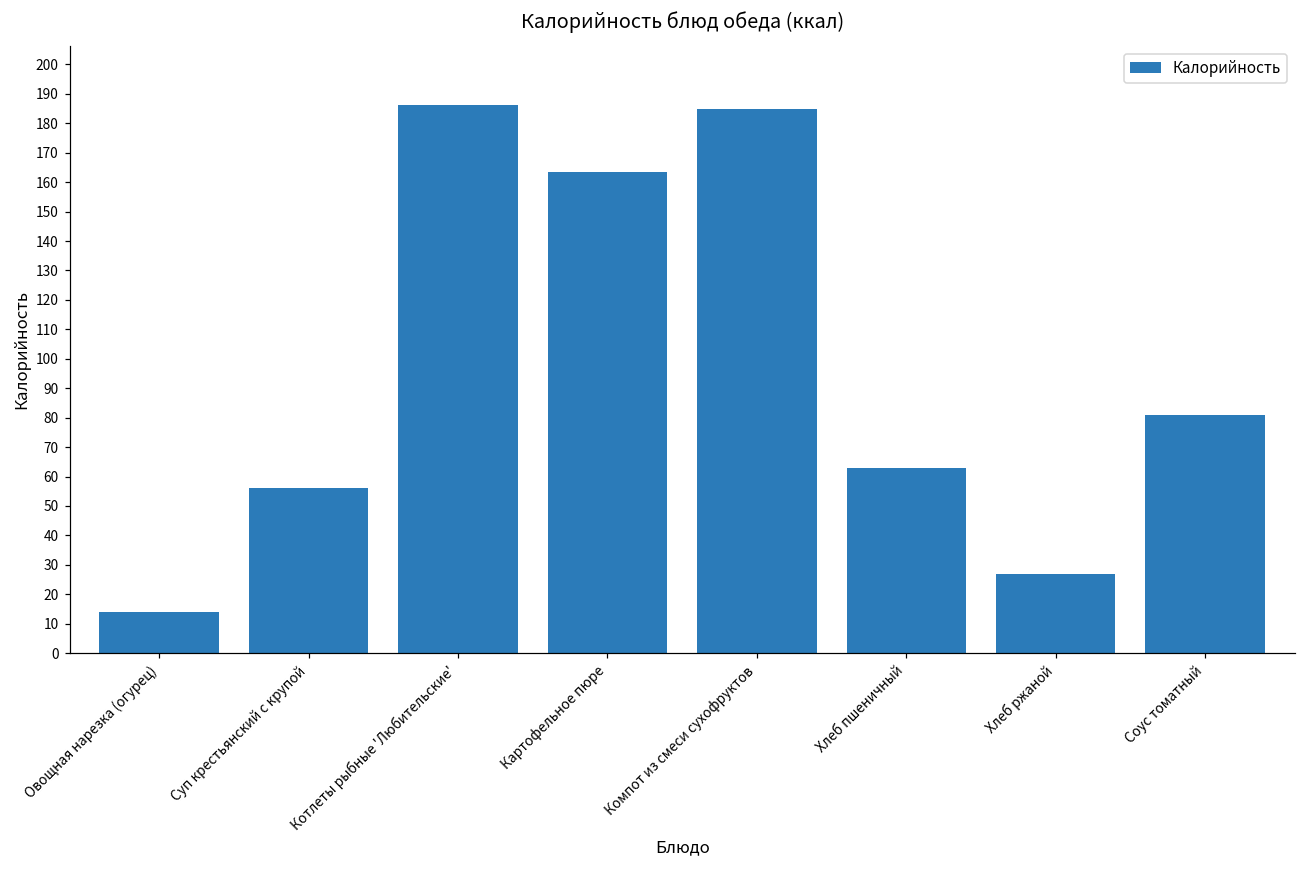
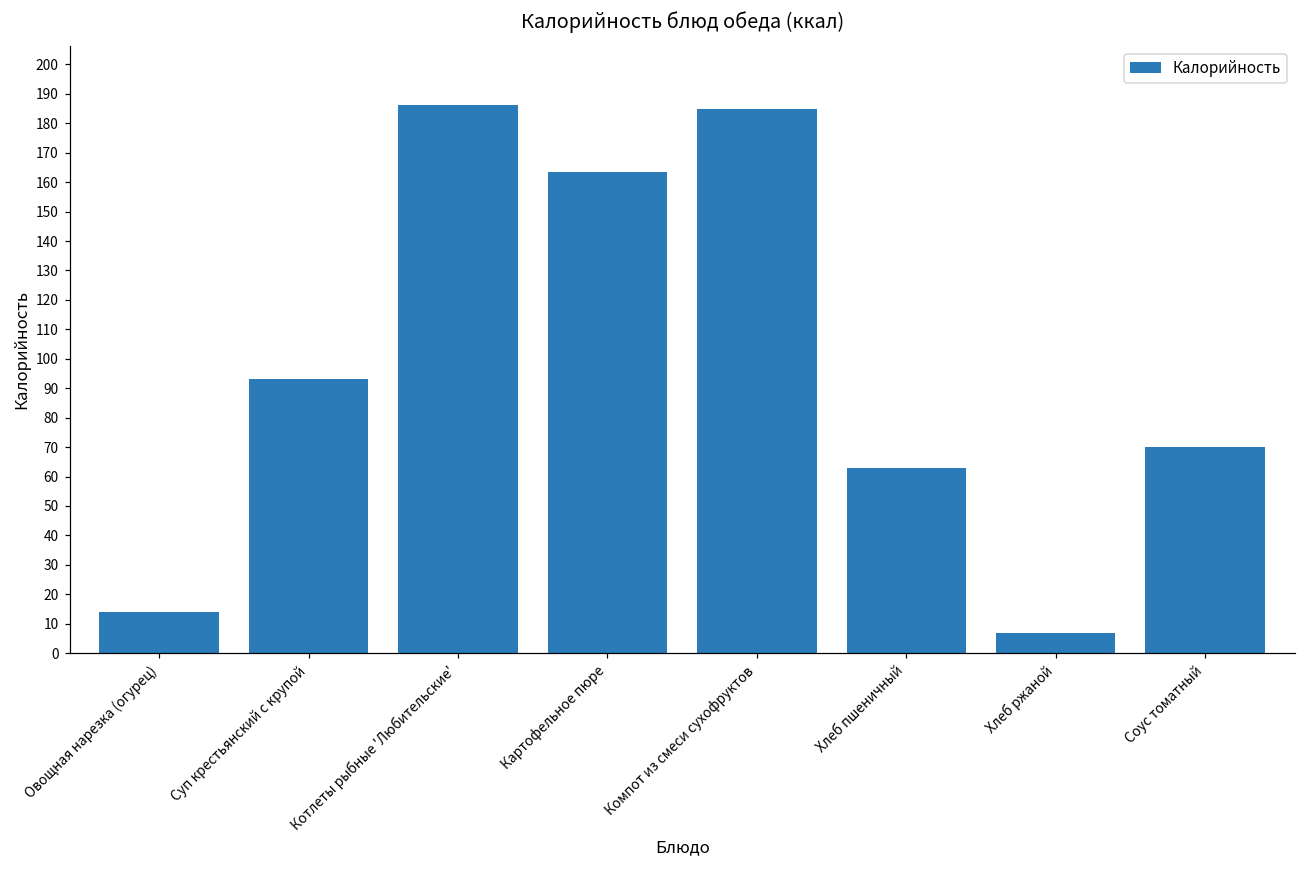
Суп крестьянский с крупой: 56 -> 93
Хлеб ржаной: 27 -> 7
Соус томатный: 81 -> 70
